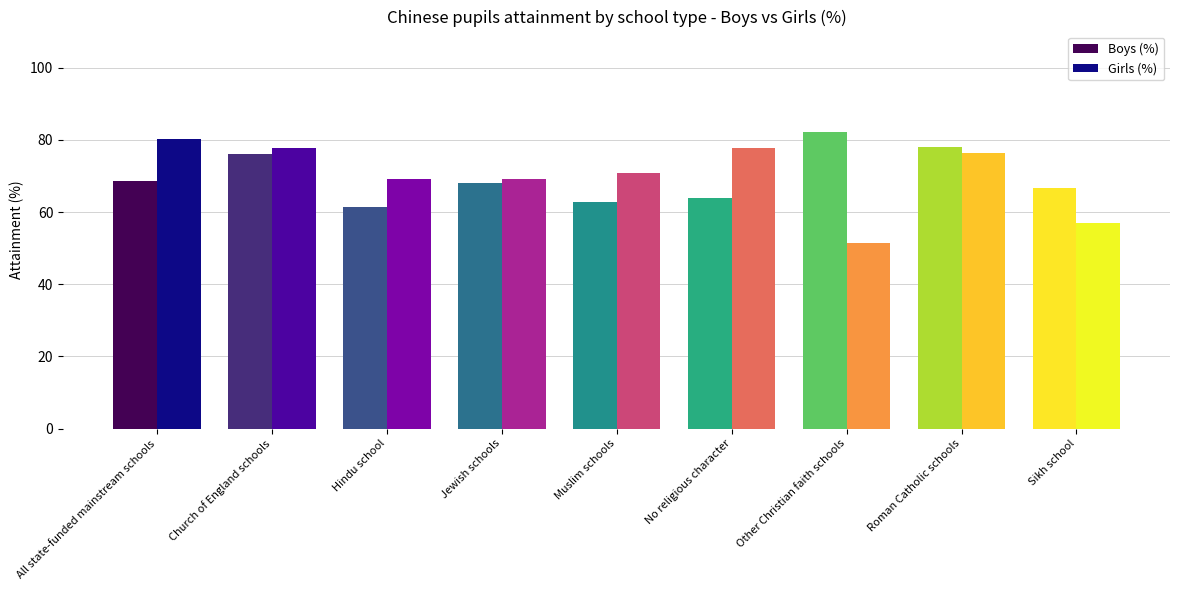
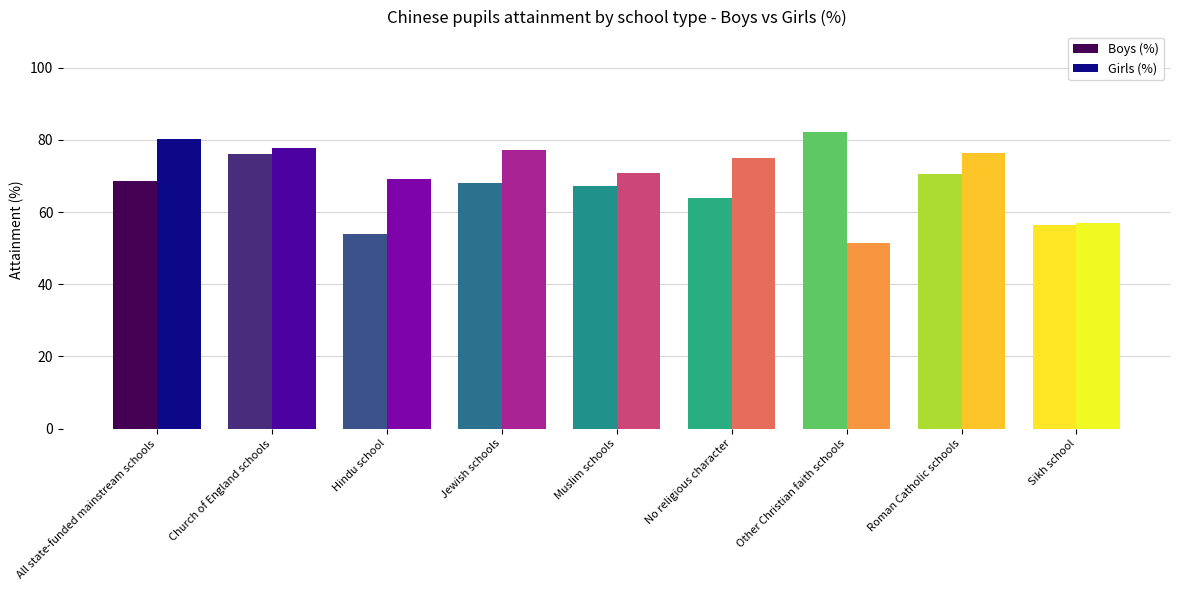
Boys (%), Hindu school: 61 -> 54
Girls (%), Jewish schools: 69 -> 77
Boys (%), Muslim schools: 63 -> 67
Girls (%), No religious character: 78 -> 75
Boys (%), Roman Catholic schools: 78 -> 71
Boys (%), Sikh school: 67 -> 56
